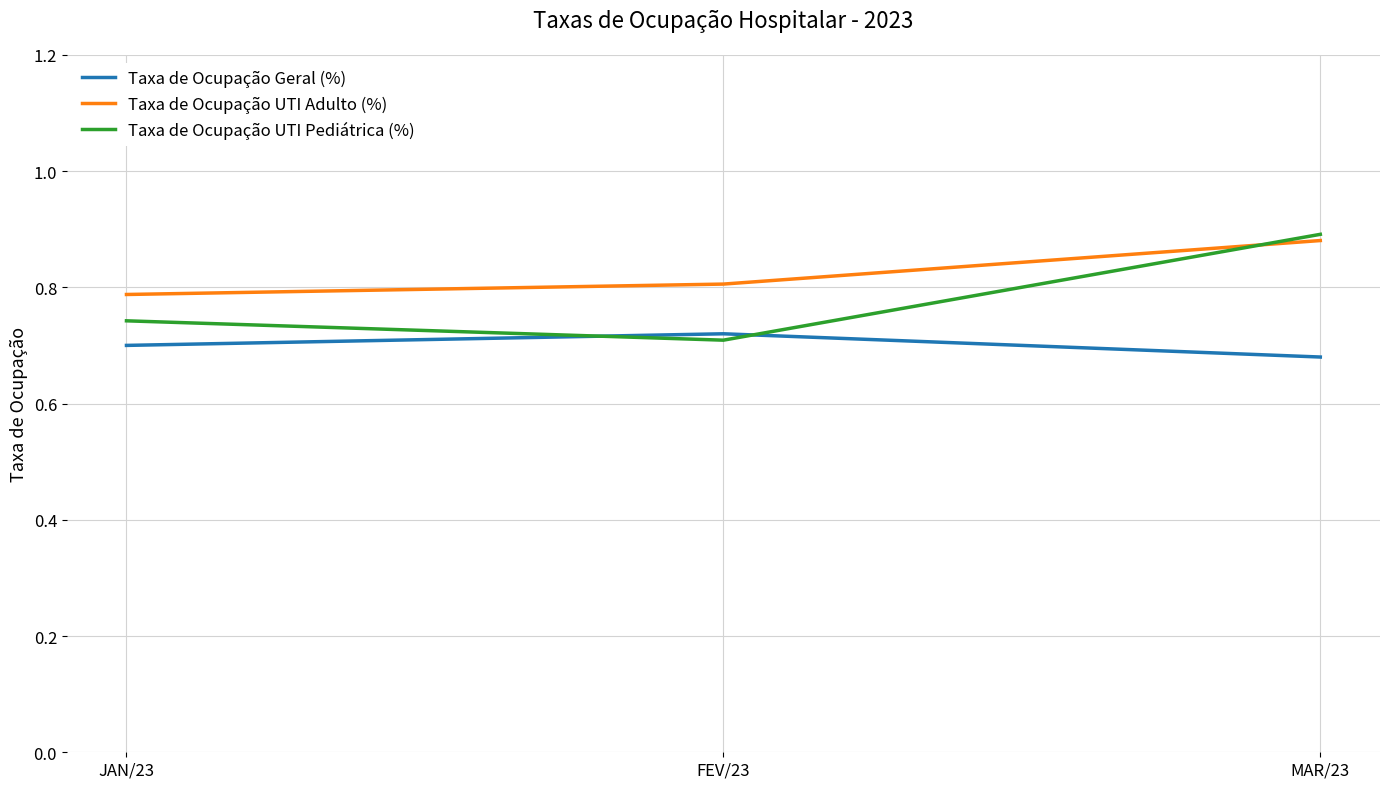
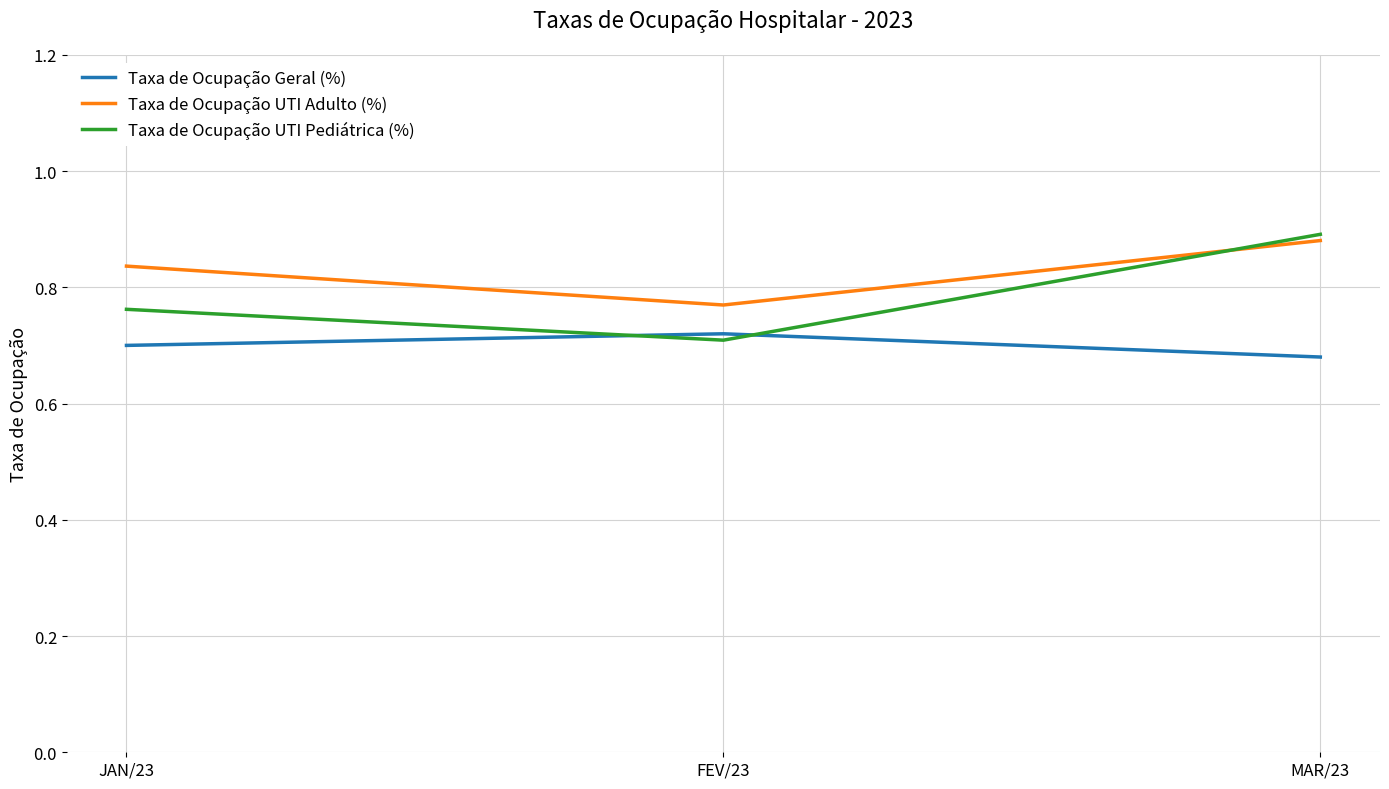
Taxa de Ocupação UTI Adulto (%), JAN/23: 0.79 -> 0.84
Taxa de Ocupação UTI Pediátrica (%), JAN/23: 0.74 -> 0.76
Taxa de Ocupação UTI Adulto (%), FEV/23: 0.81 -> 0.77
